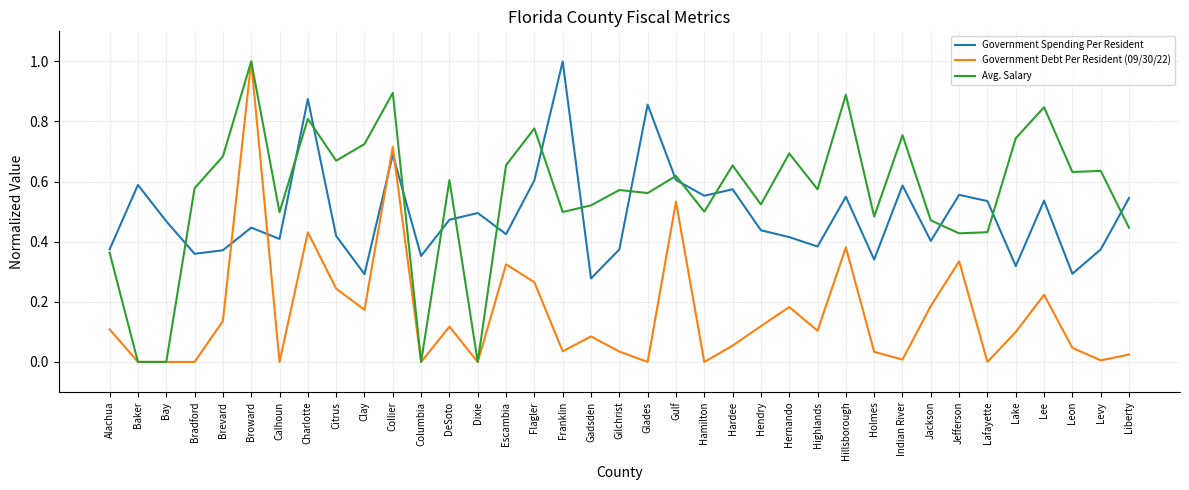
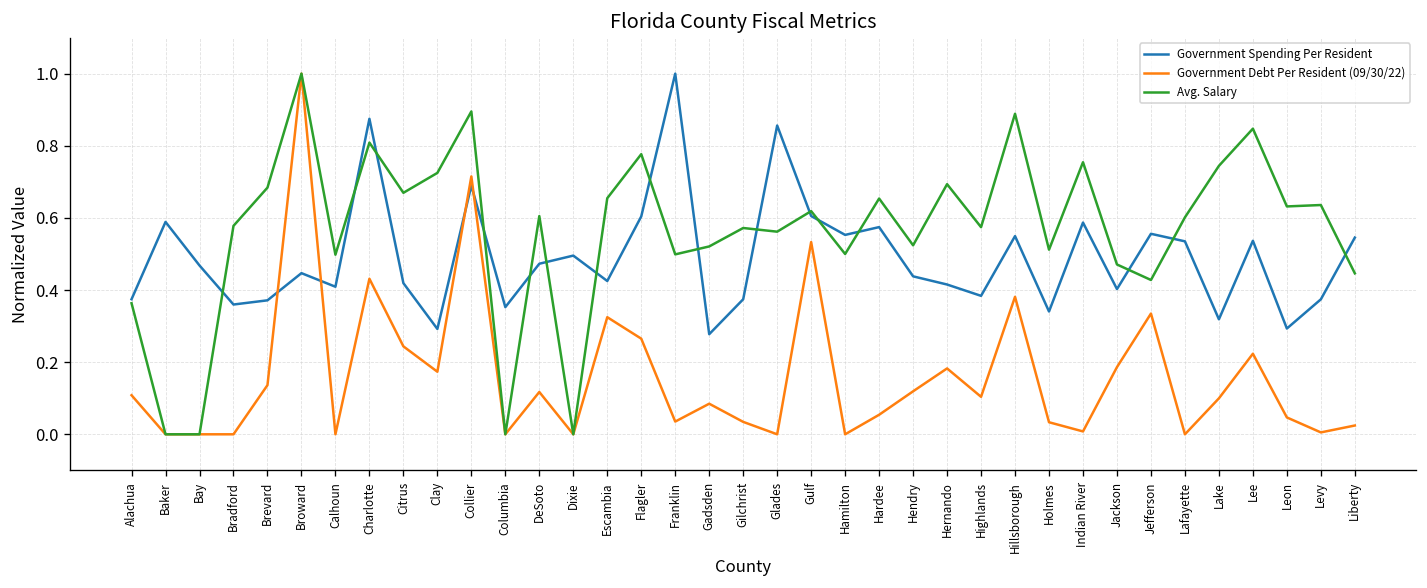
Avg. Salary, Holmes: 0.48 -> 0.51
Avg. Salary, Lafayette: 0.43 -> 0.60
